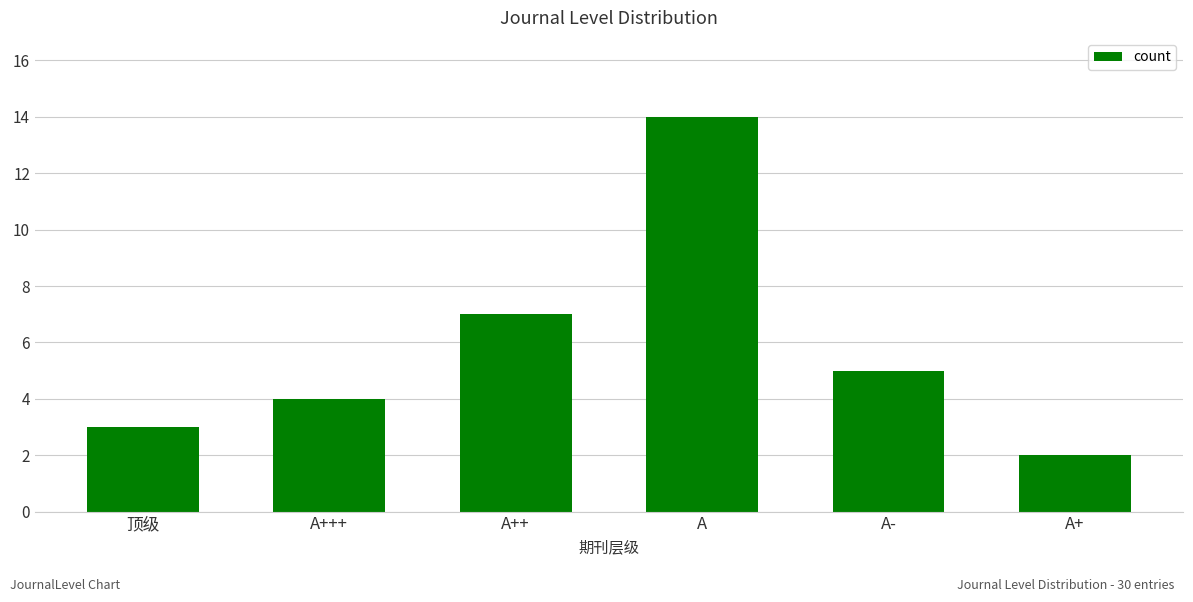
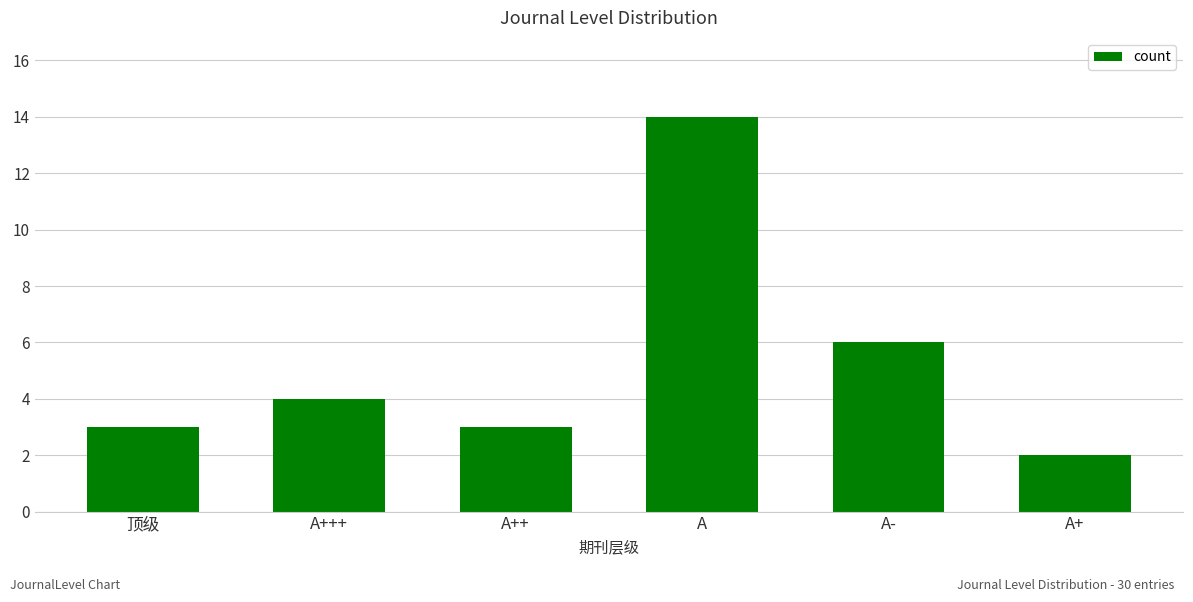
A++: 7 -> 3
A-: 5 -> 6
